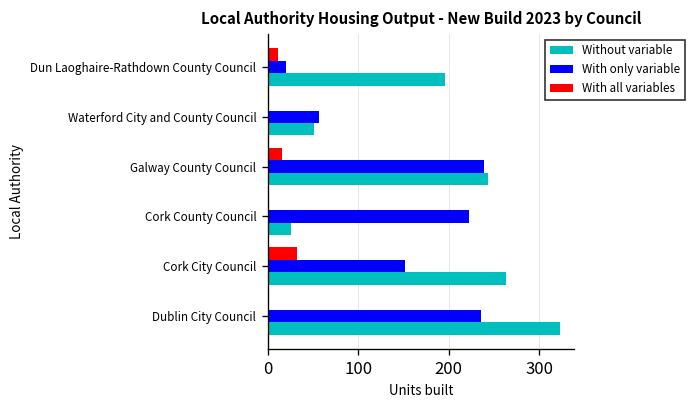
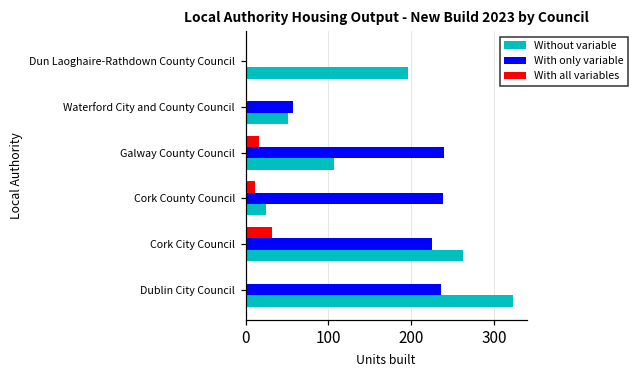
With all variables, Dun Laoghaire-Rathdown County Council: 10 -> 0
With only variable, Dun Laoghaire-Rathdown County Council: 20 -> 0
Without variable, Galway County Council: 240 -> 110
With all variables, Cork County Council: 0 -> 10
With only variable, Cork County Council: 220 -> 240
With only variable, Cork City Council: 150 -> 230
